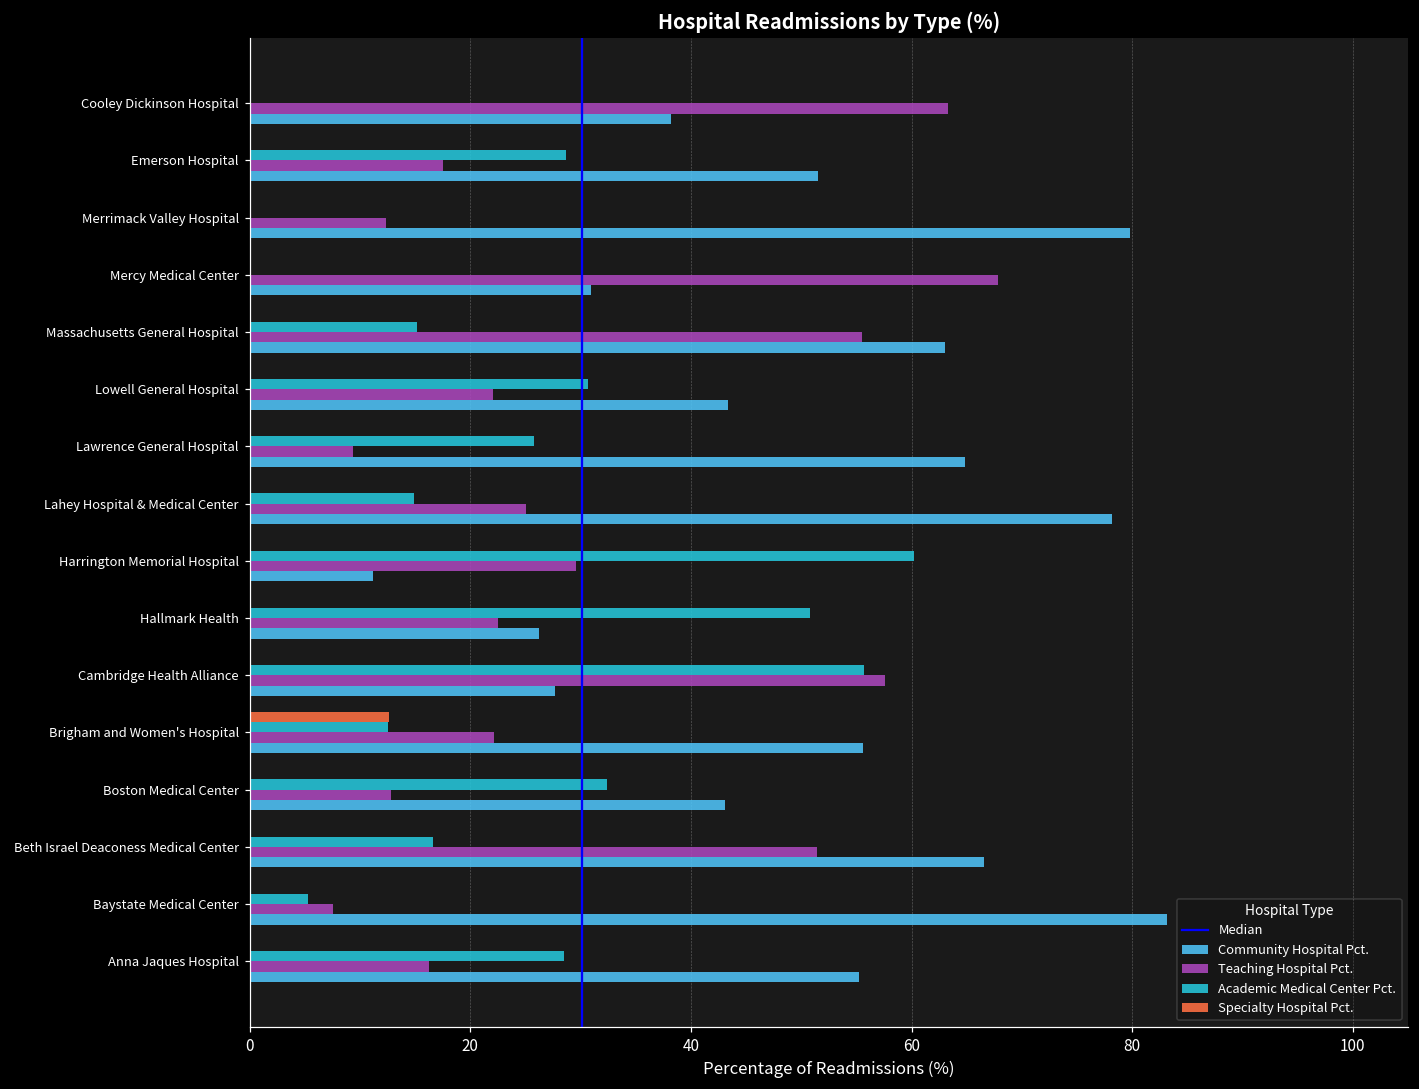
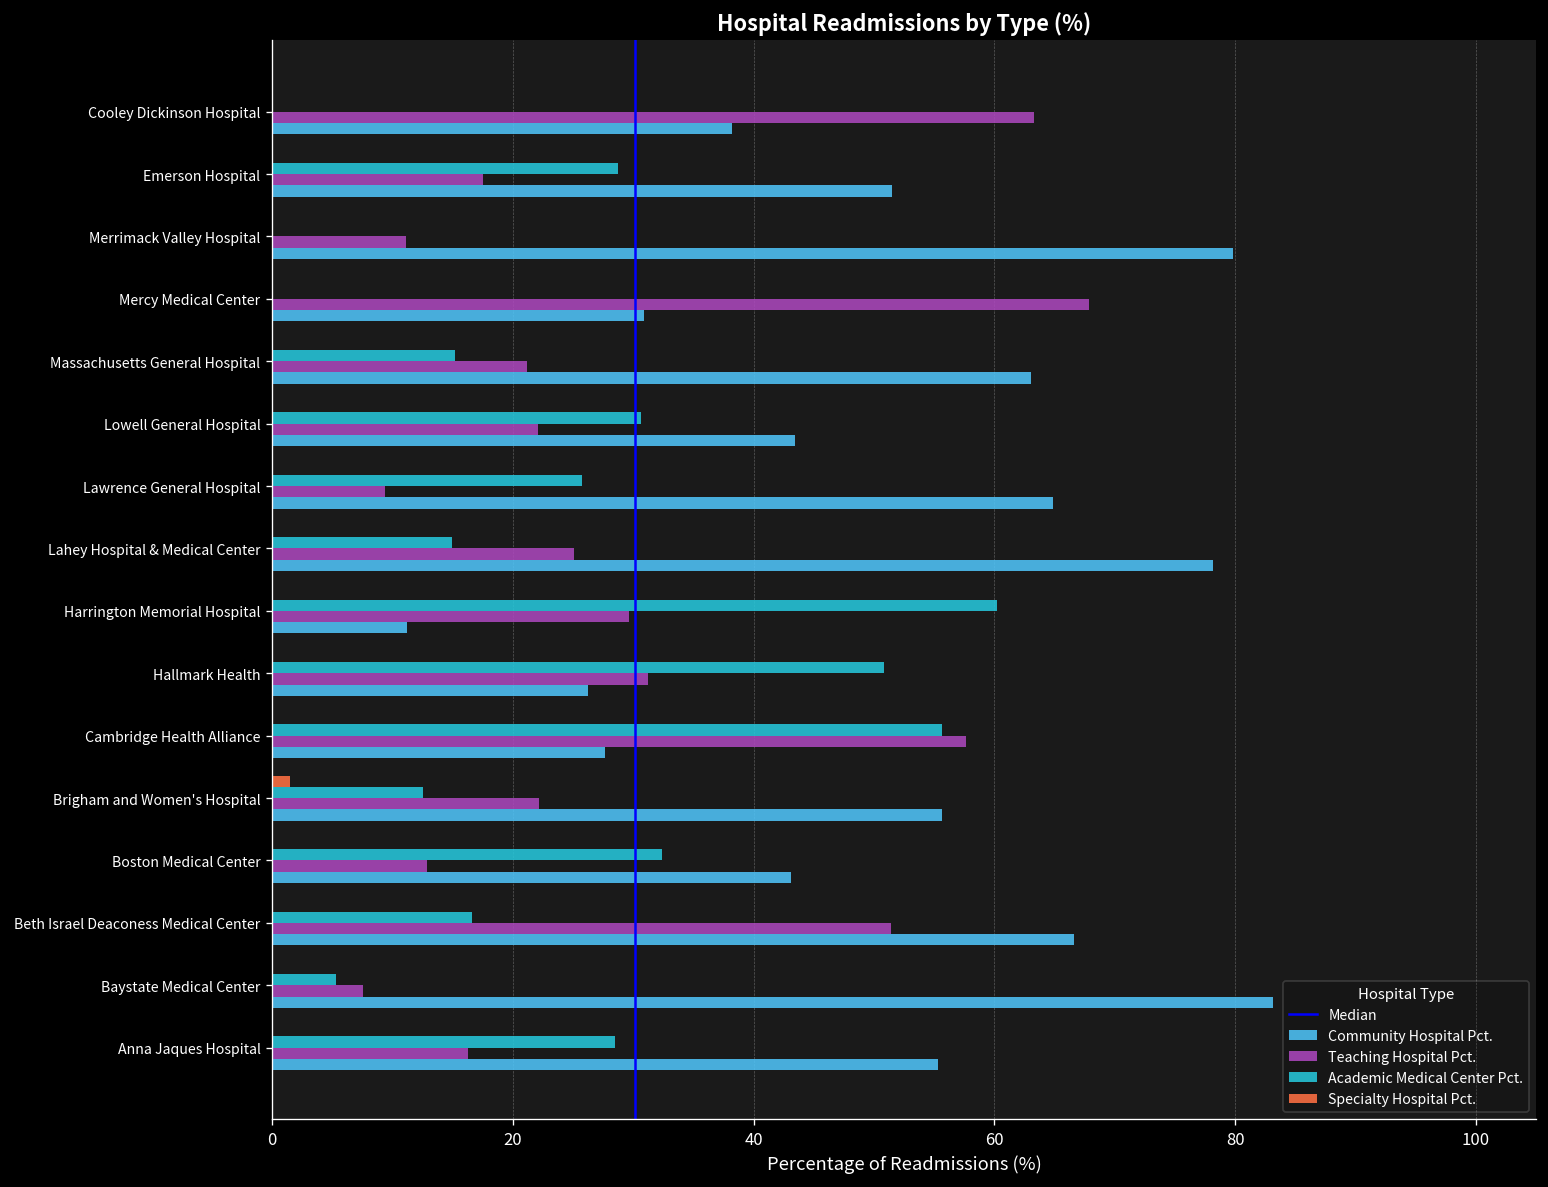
Teaching Hospital Pct., Merrimack Valley Hospital: 12.4 -> 11.1
Teaching Hospital Pct., Massachusetts General Hospital: 55.5 -> 21.1
Teaching Hospital Pct., Hallmark Health: 22.5 -> 31.3
Specialty Hospital Pct., Brigham and Women's Hospital: 12.6 -> 1.5
